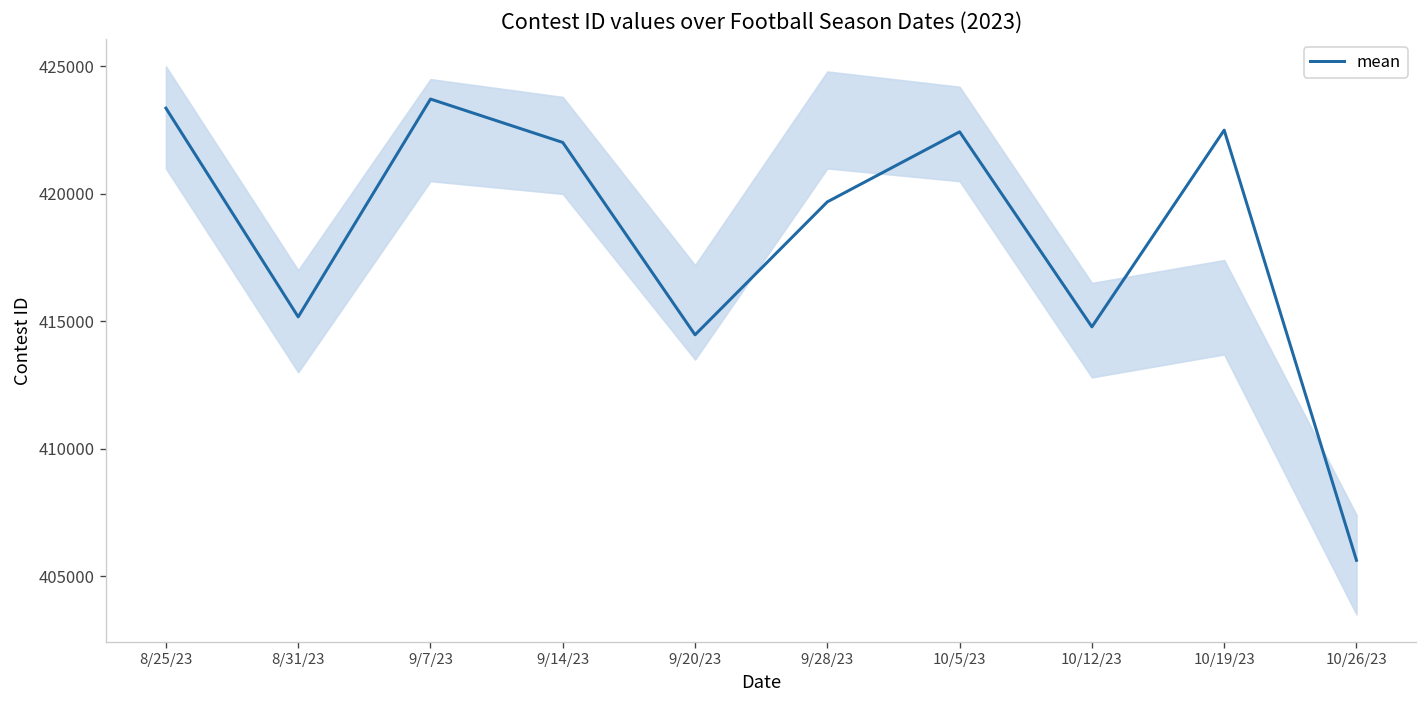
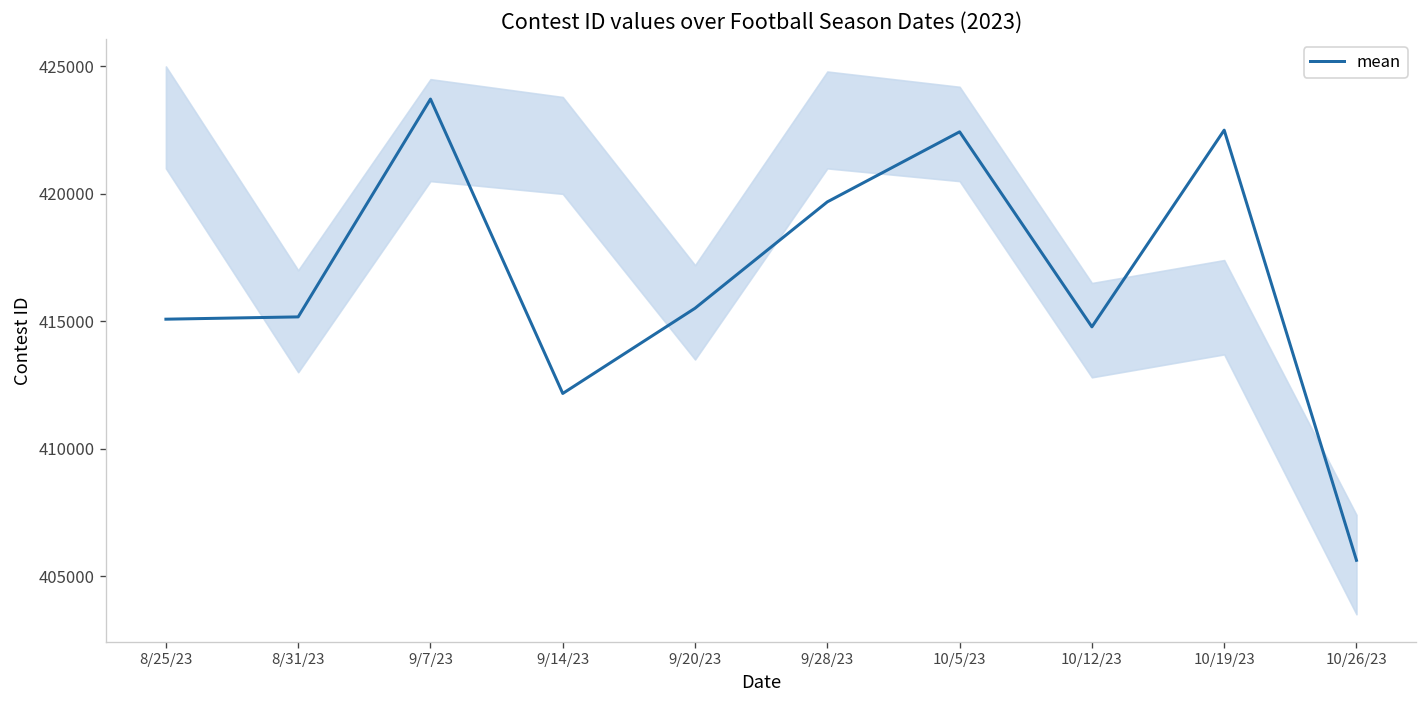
mean, 8/25/23: 423400 -> 415100
mean, 9/14/23: 422000 -> 412200
mean, 9/20/23: 414500 -> 415500
